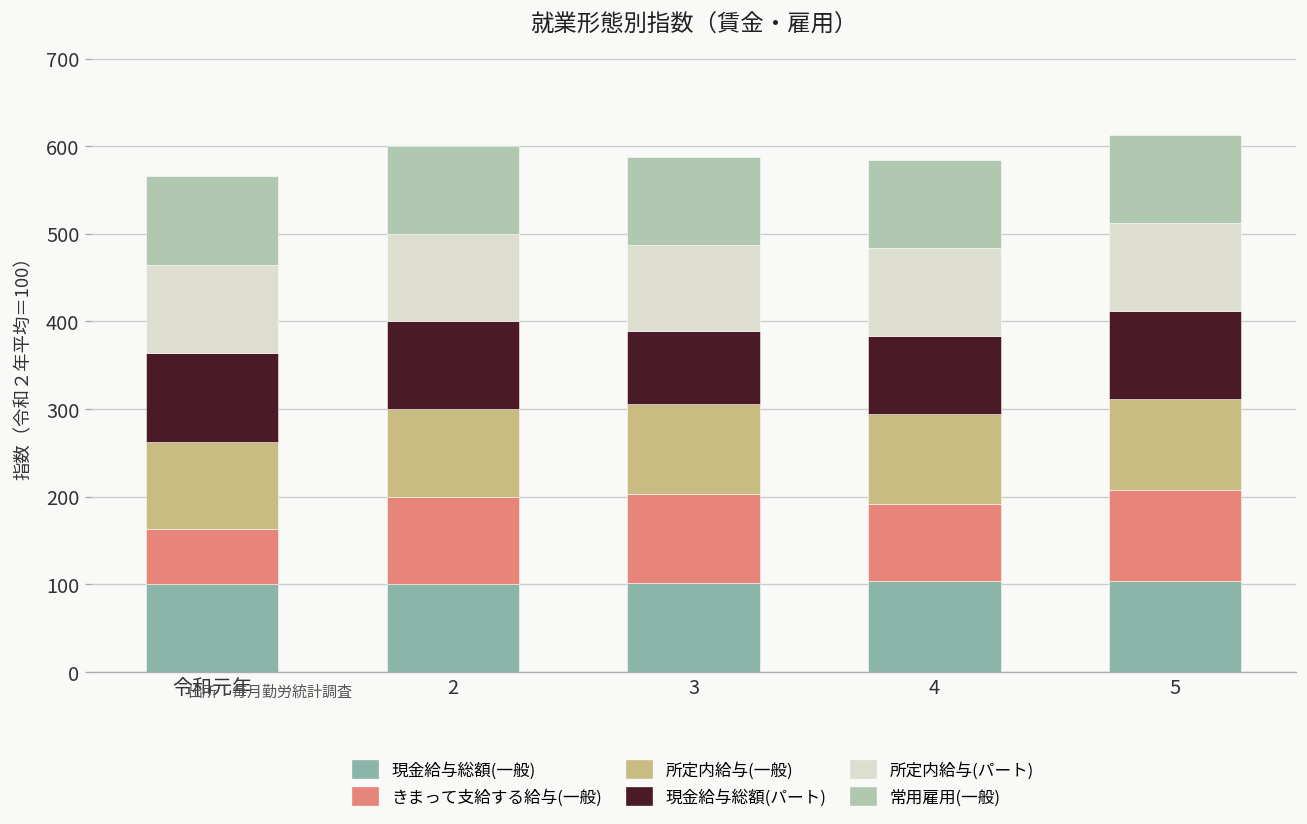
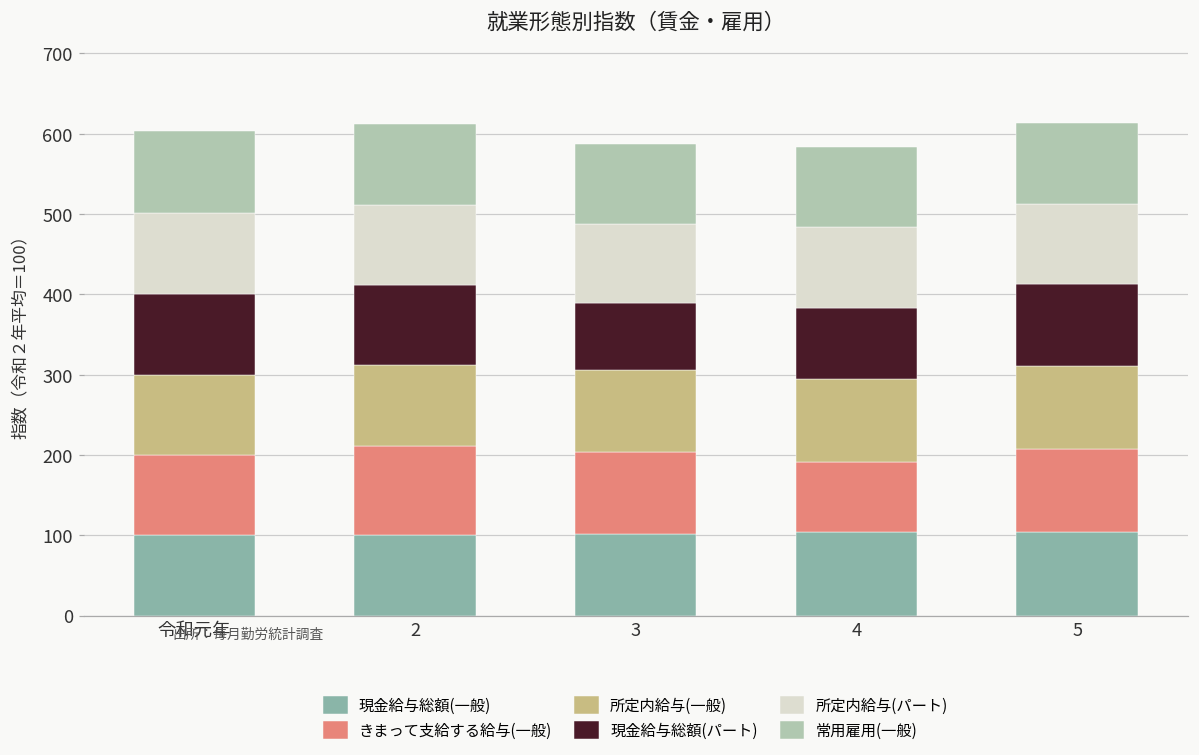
きまって支給する給与(一般), 令和元年: 60 -> 100
きまって支給する給与(一般), 2: 100 -> 110
